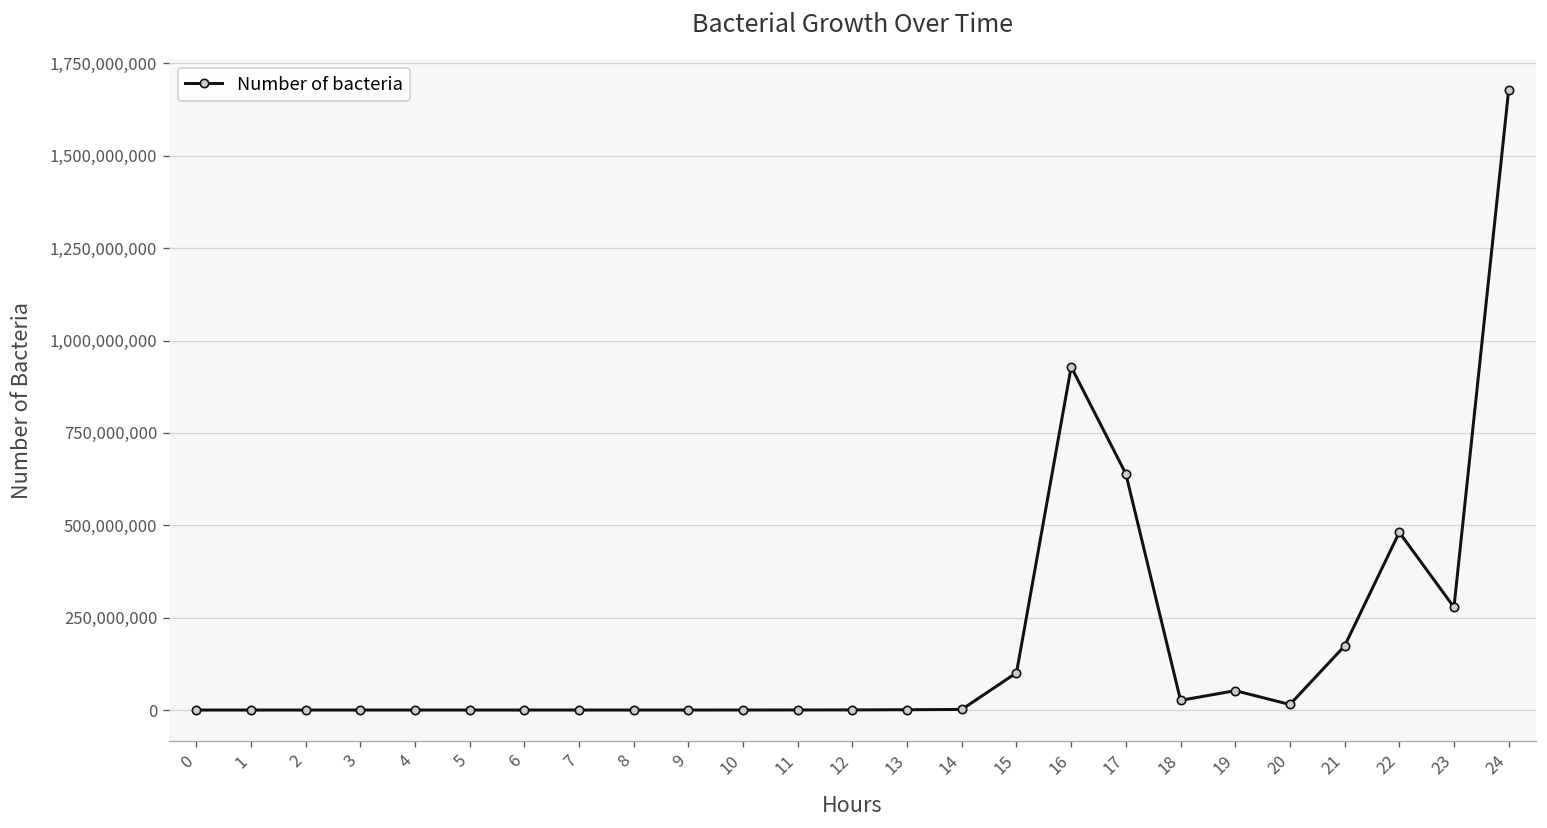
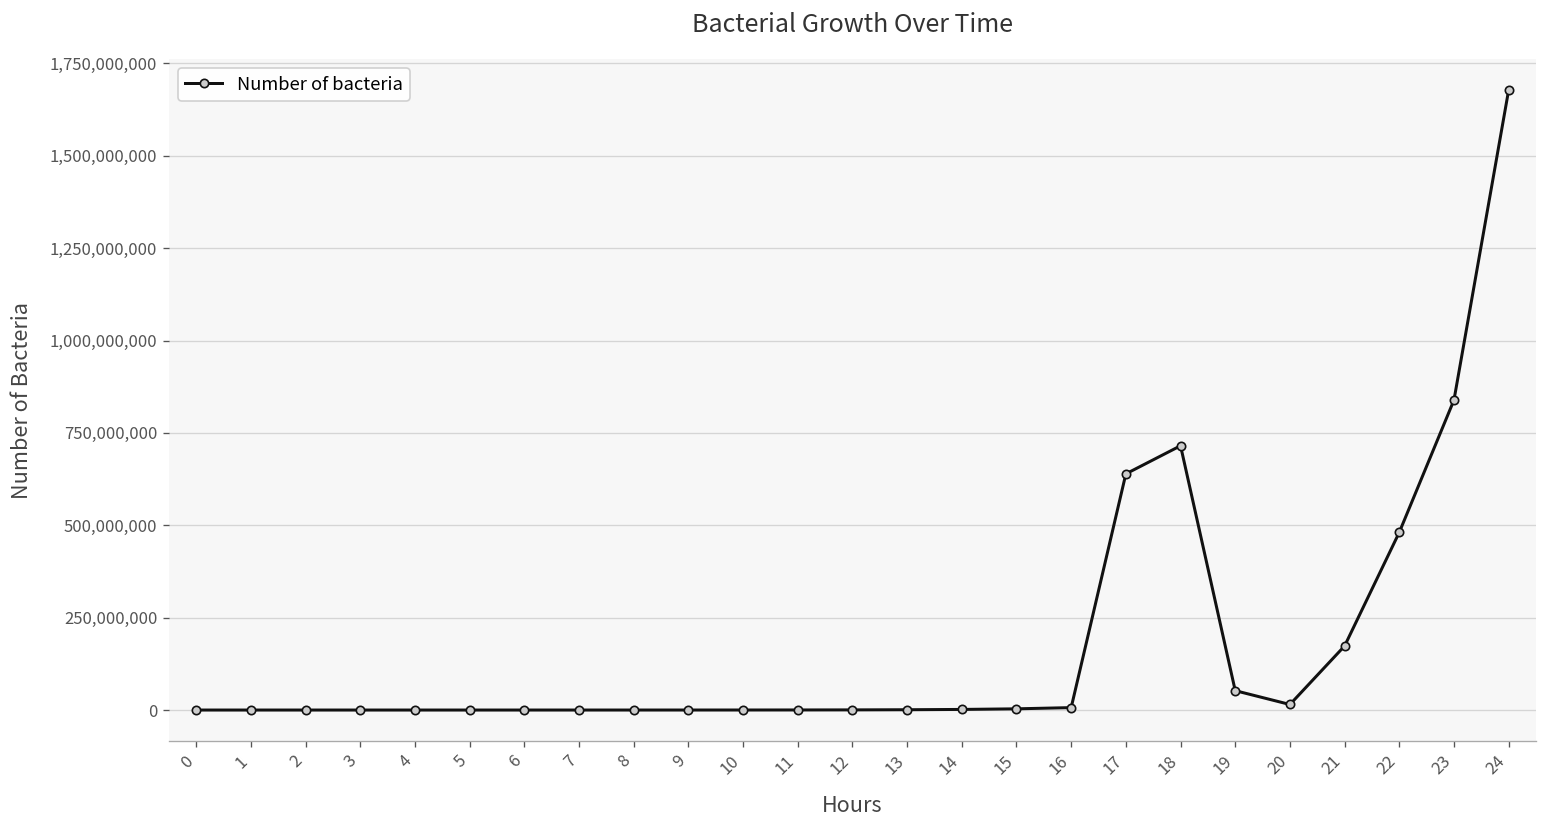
15: 100,000,000 -> 0
16: 930,000,000 -> 10,000,000
18: 30,000,000 -> 720,000,000
23: 280,000,000 -> 840,000,000
